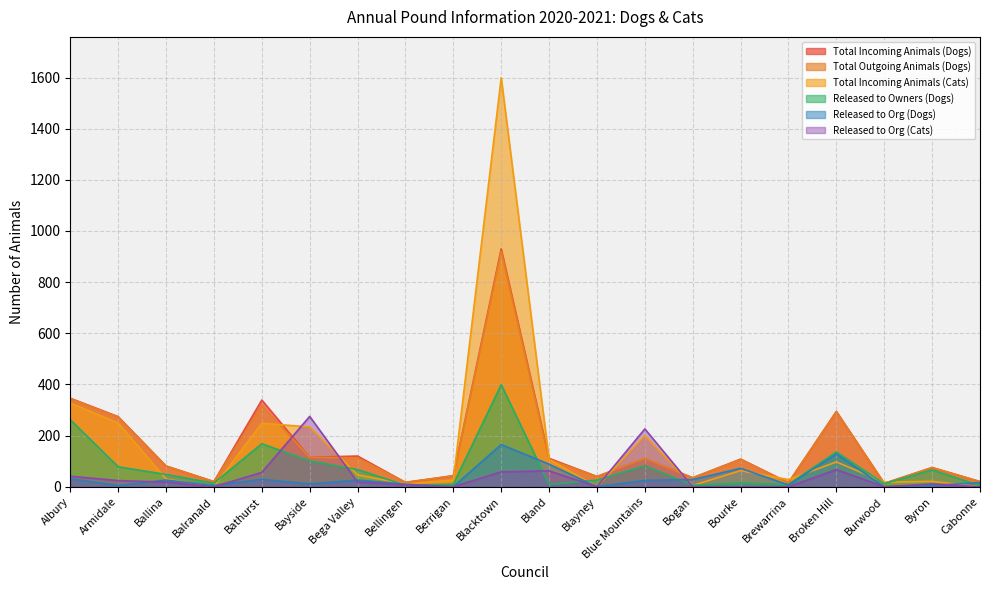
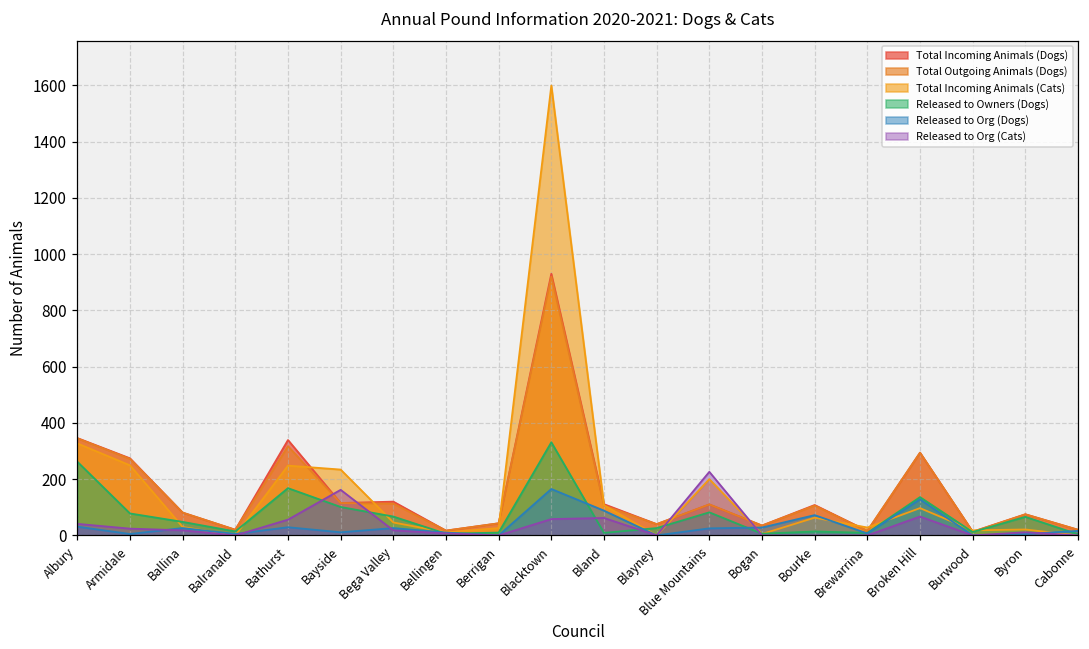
Released to Org (Cats), Bayside: 280 -> 160
Released to Owners (Dogs), Blacktown: 400 -> 330
